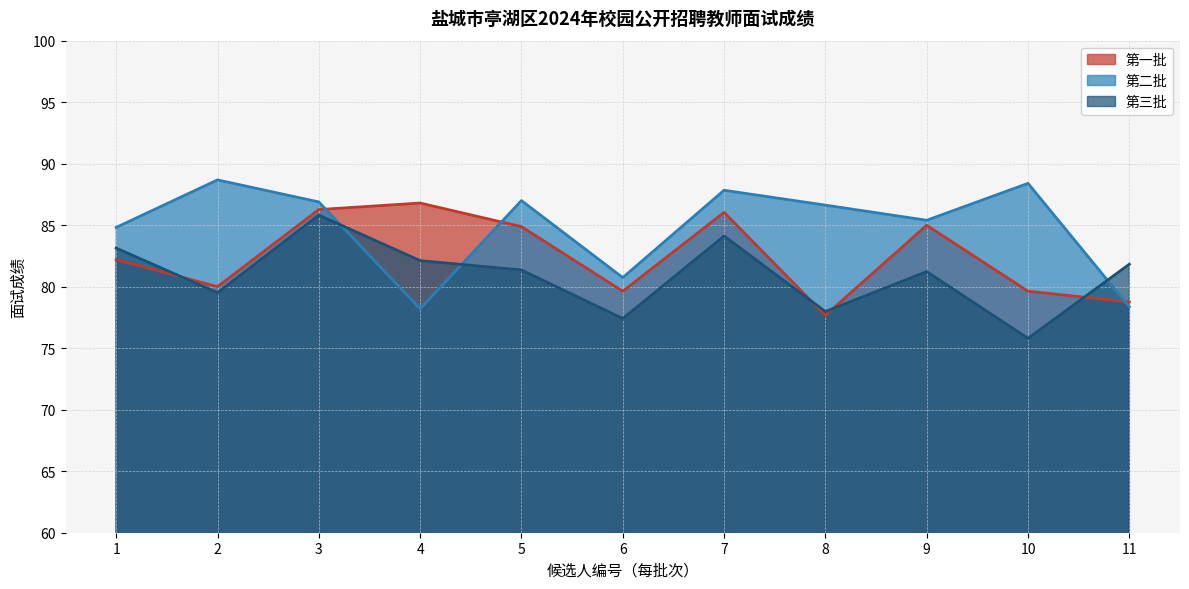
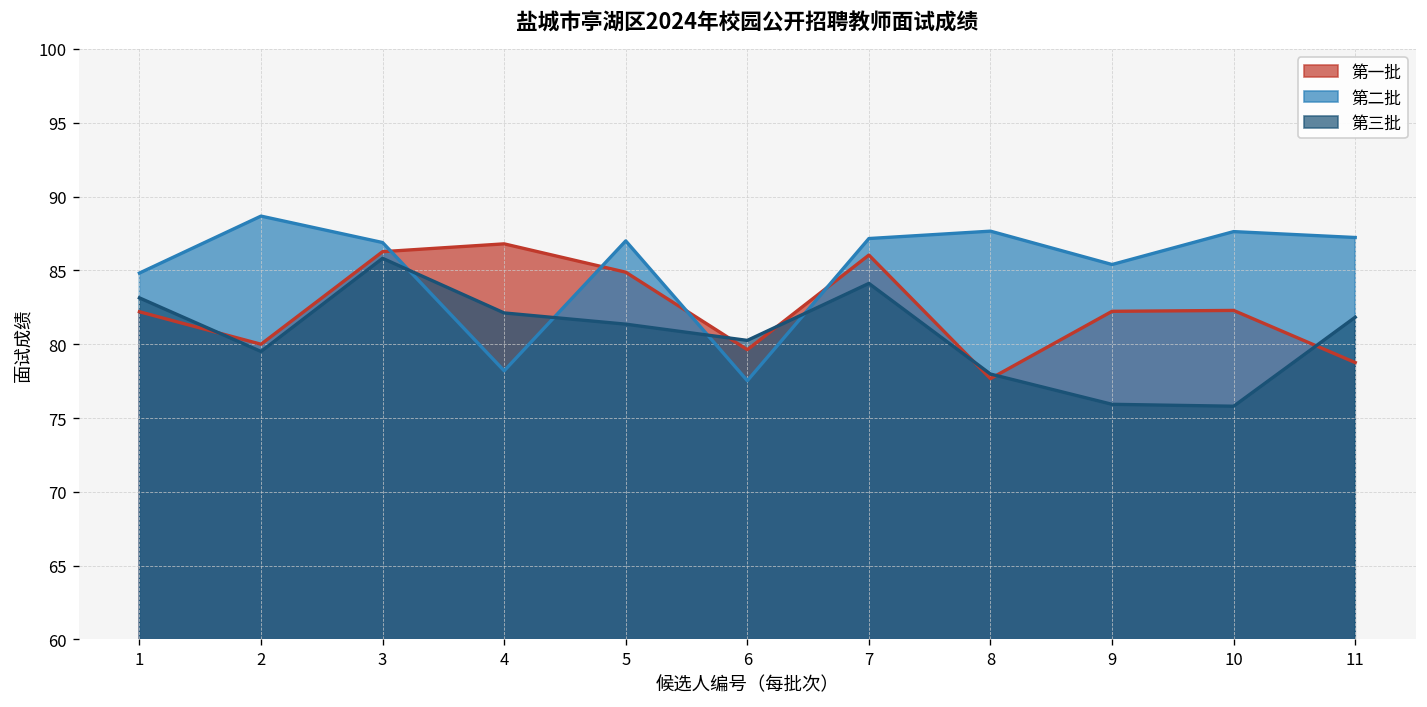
第二批, 6: 80.7 -> 77.5
第三批, 6: 77.4 -> 80.3
第二批, 7: 87.8 -> 87.2
第二批, 8: 86.6 -> 87.7
第一批, 9: 85.0 -> 82.2
第三批, 9: 81.2 -> 75.9
第一批, 10: 79.6 -> 82.3
第二批, 10: 88.4 -> 87.6
第二批, 11: 78.4 -> 87.2
